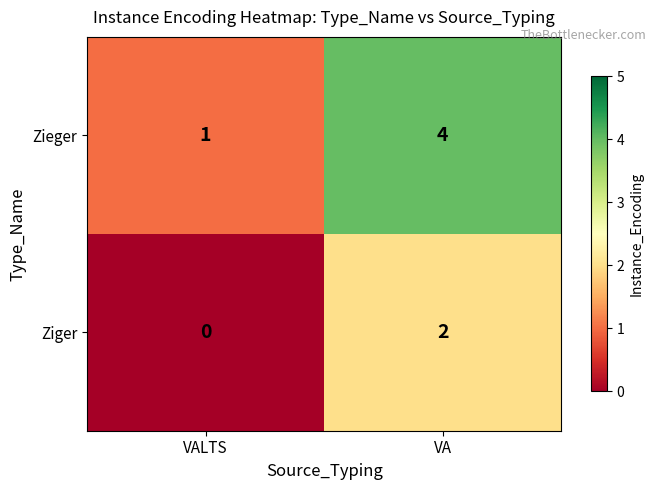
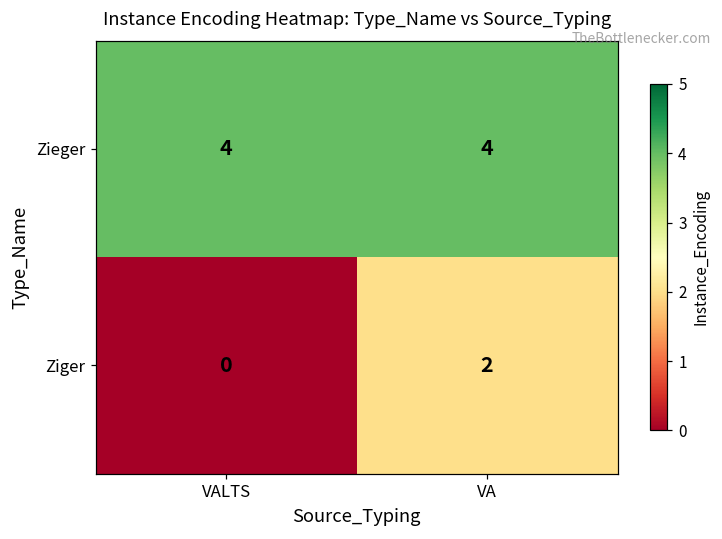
Zieger, VALTS: 1 -> 4
